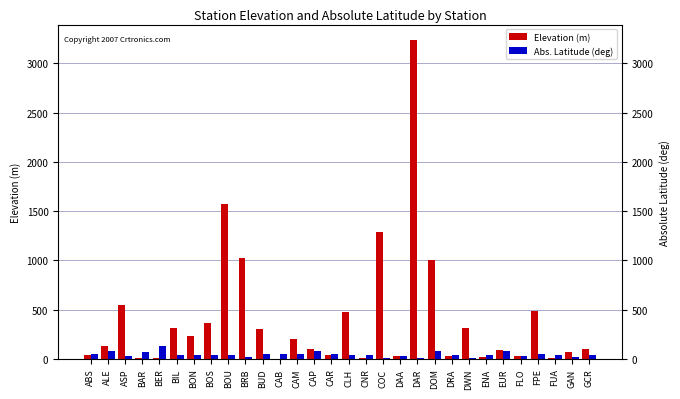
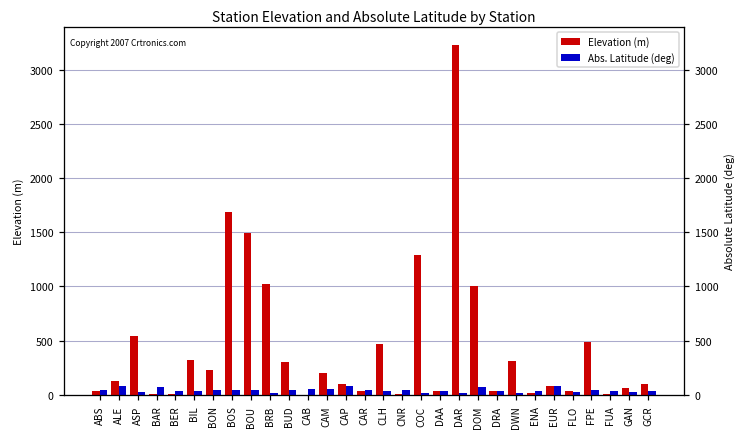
Abs. Latitude (deg), BER: 100 -> 0
Elevation (m), BOS: 400 -> 1700
Elevation (m), BOU: 1600 -> 1500
